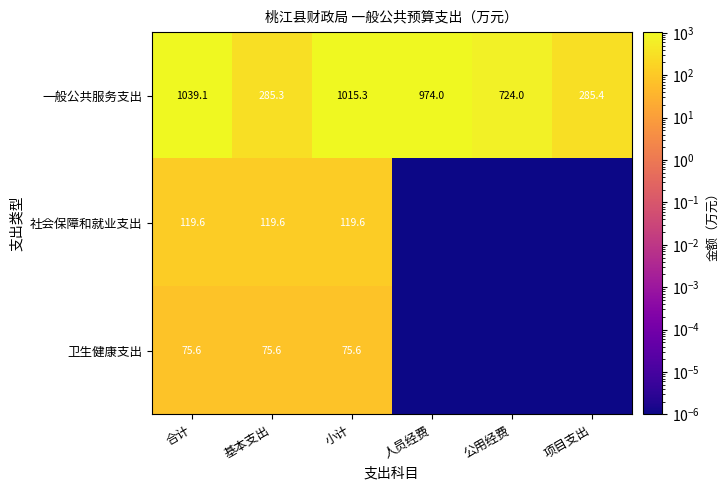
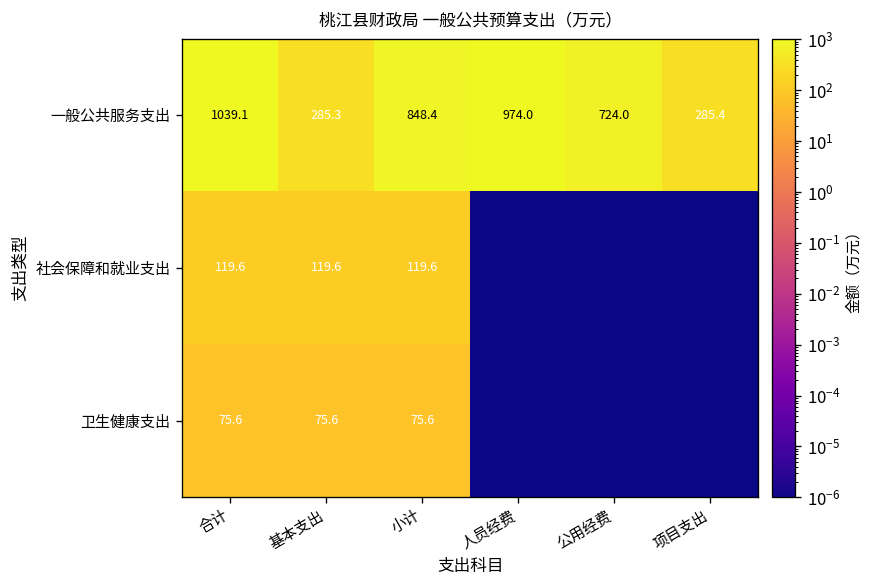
一般公共服务支出, 小计: 1015.3 -> 848.4
